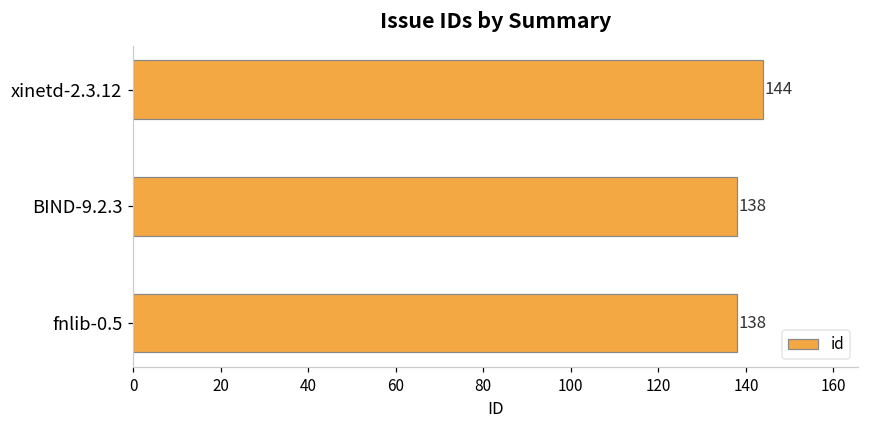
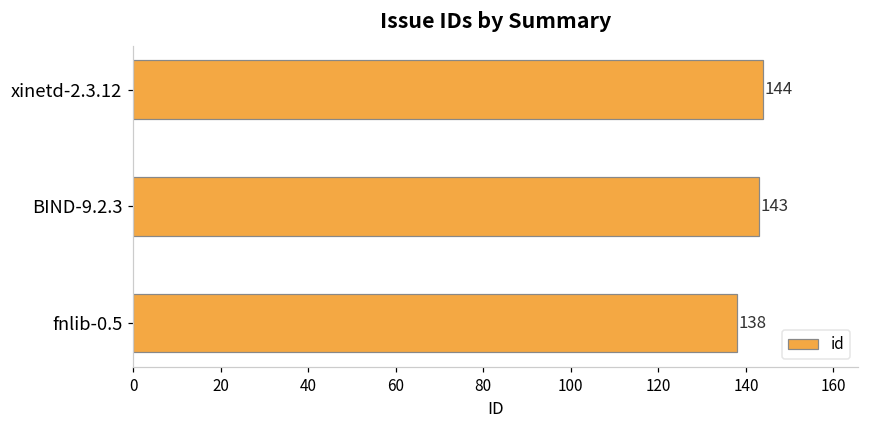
BIND-9.2.3: 138 -> 143
